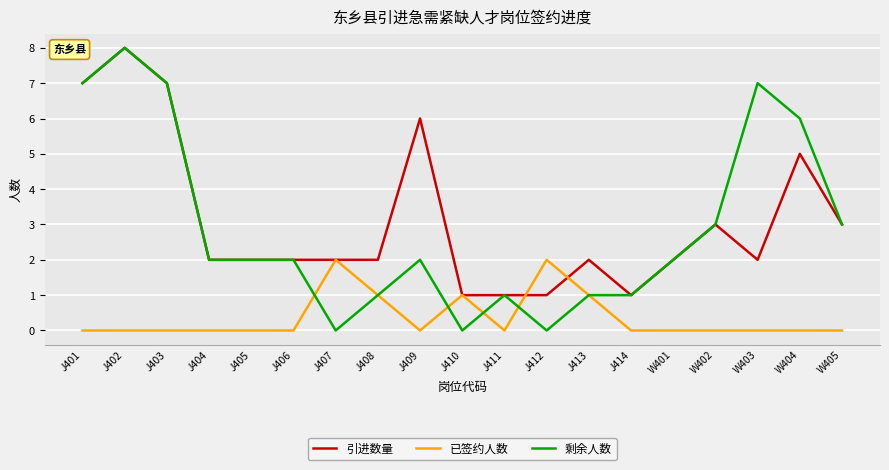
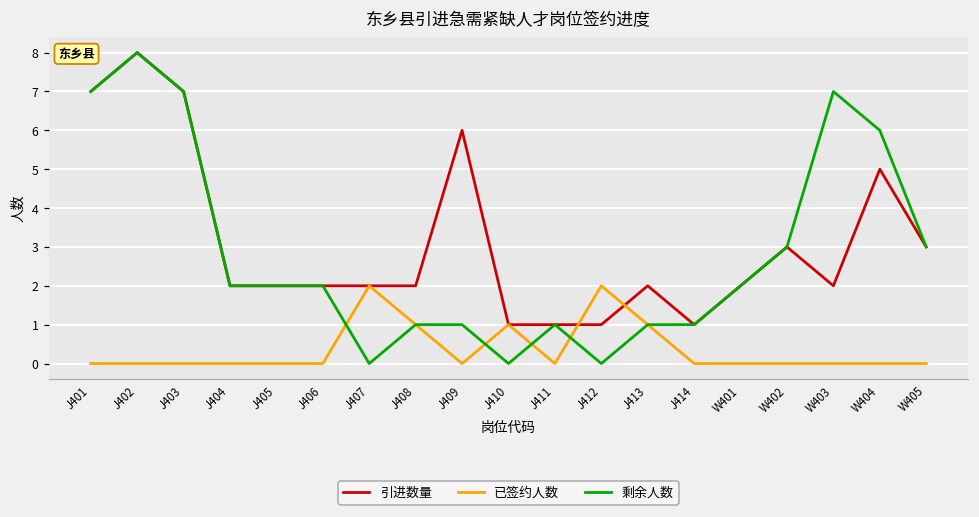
剩余人数, J409: 2 -> 1
